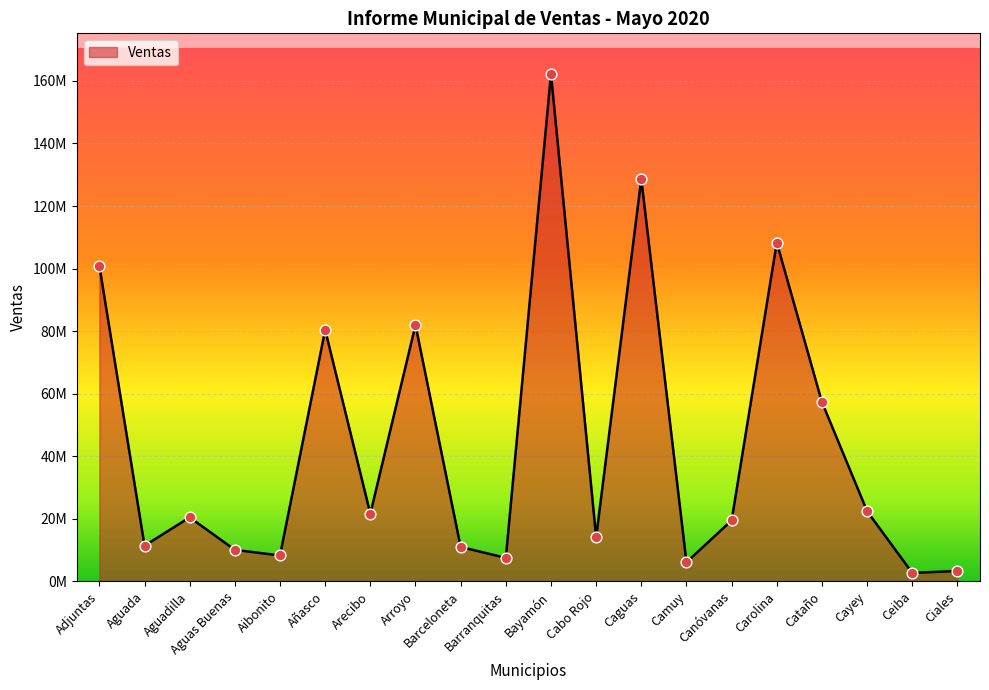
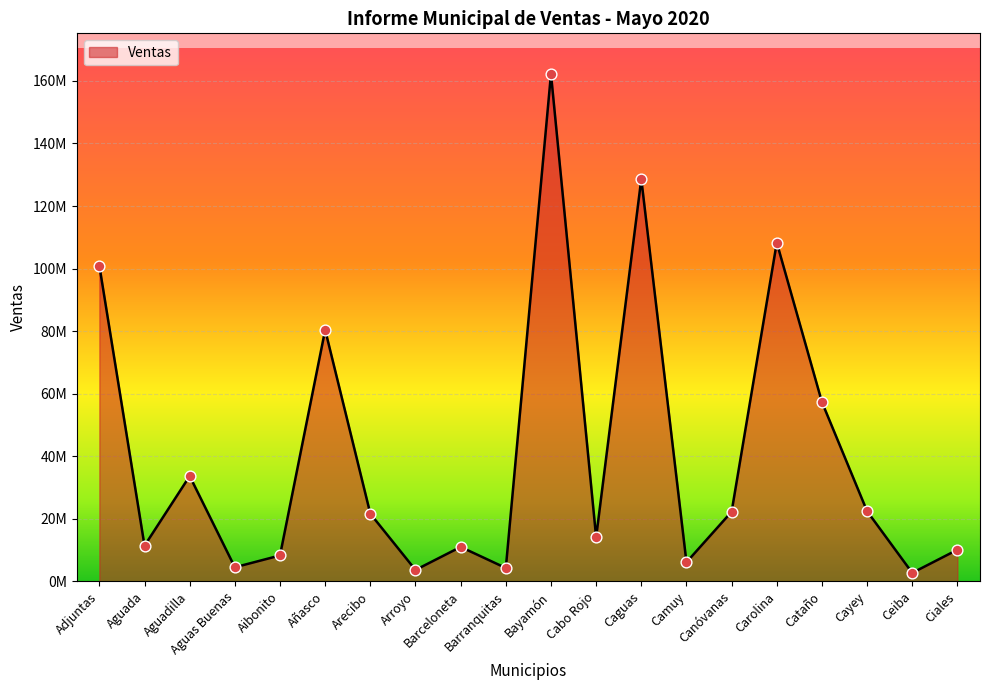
Aguadilla: 20000000 -> 34000000
Aguas Buenas: 10000000 -> 4000000
Arroyo: 82000000 -> 4000000
Barranquitas: 8000000 -> 4000000
Canóvanas: 19000000 -> 22000000
Ciales: 3000000 -> 10000000
